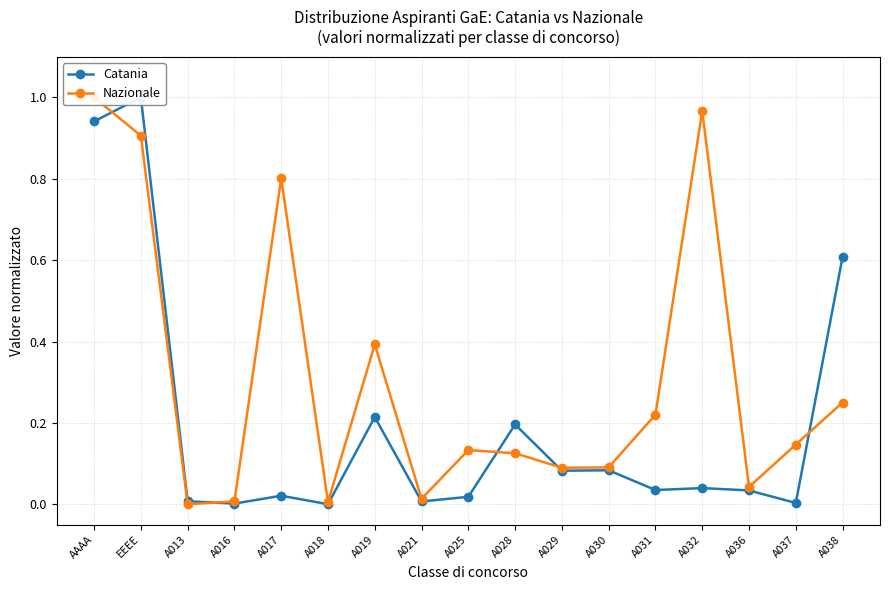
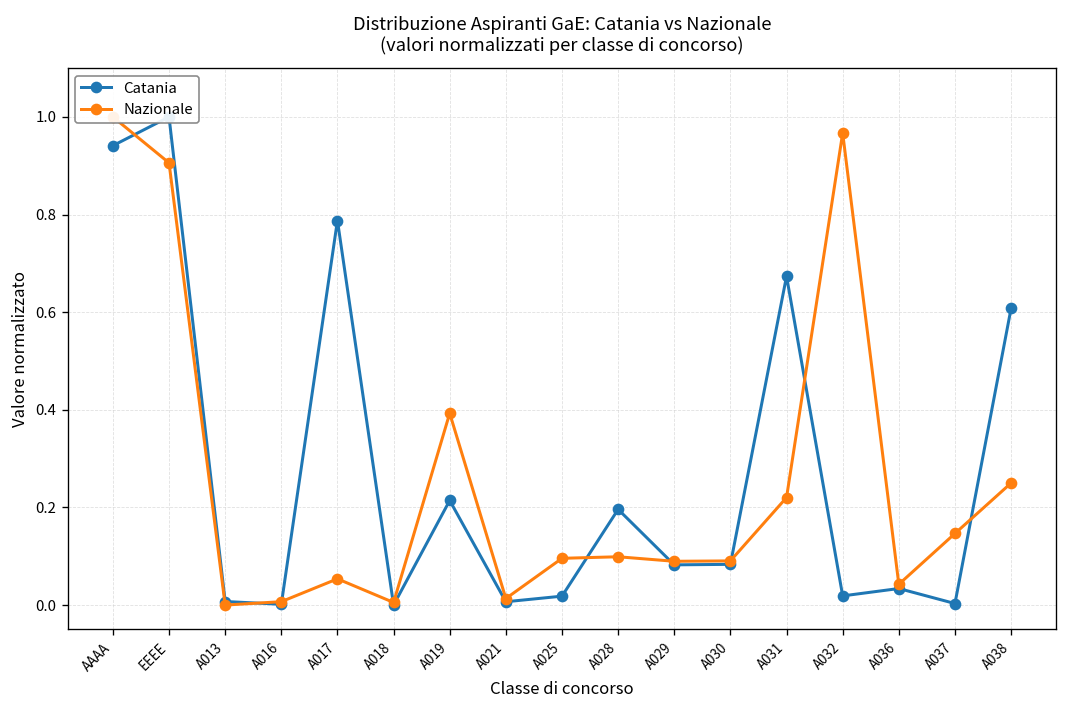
Catania, A017: 0.02 -> 0.79
Nazionale, A017: 0.80 -> 0.05
Nazionale, A025: 0.13 -> 0.10
Nazionale, A028: 0.13 -> 0.10
Catania, A031: 0.03 -> 0.67
Catania, A032: 0.04 -> 0.02
